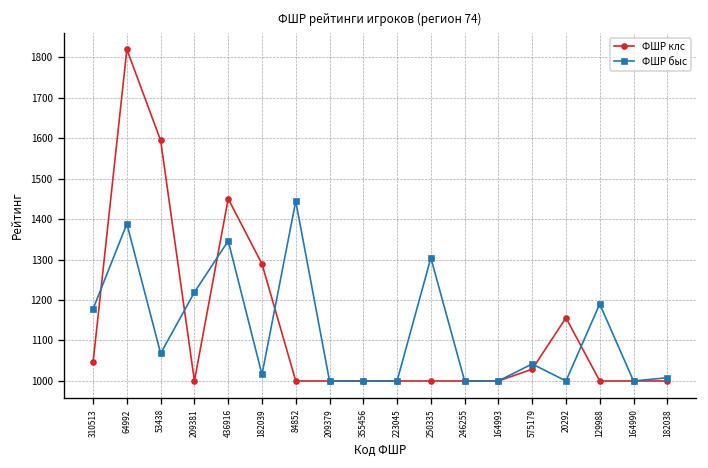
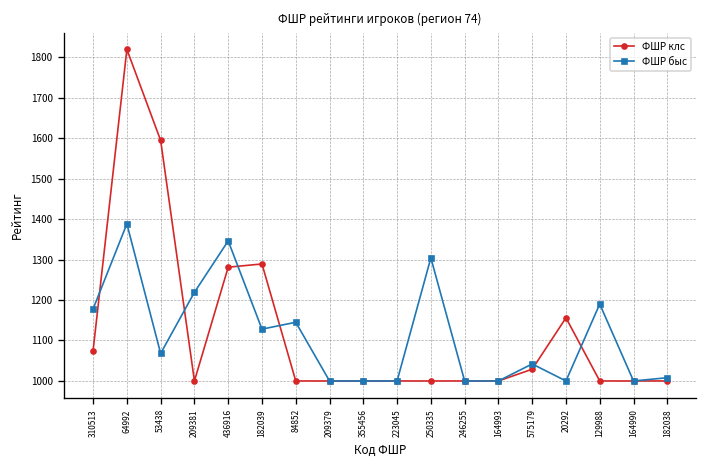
ФШР клс, 310513: 1050 -> 1080
ФШР клс, 436916: 1450 -> 1280
ФШР быс, 182039: 1020 -> 1130
ФШР быс, 84852: 1440 -> 1150
